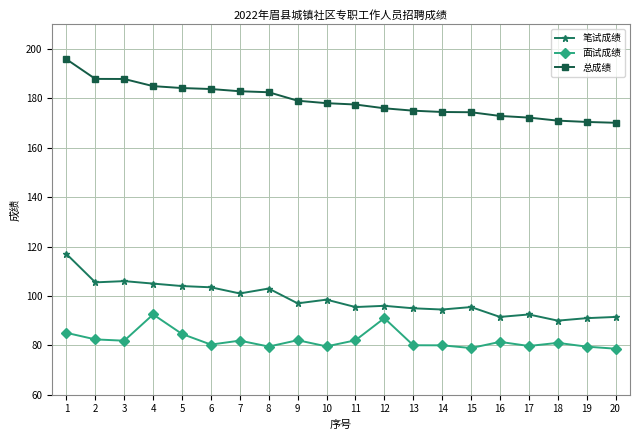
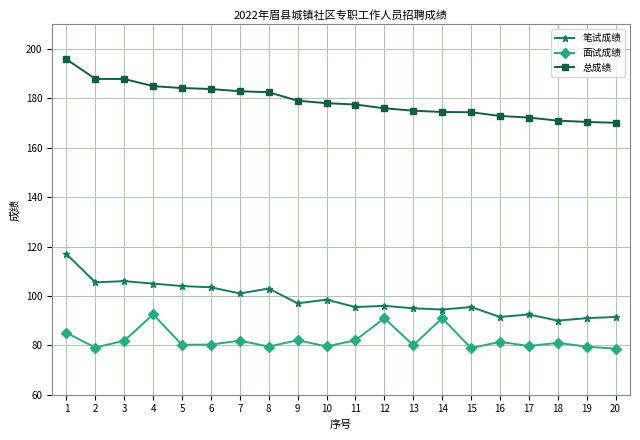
面试成绩, 2: 82 -> 79
面试成绩, 5: 85 -> 80
面试成绩, 14: 80 -> 91
